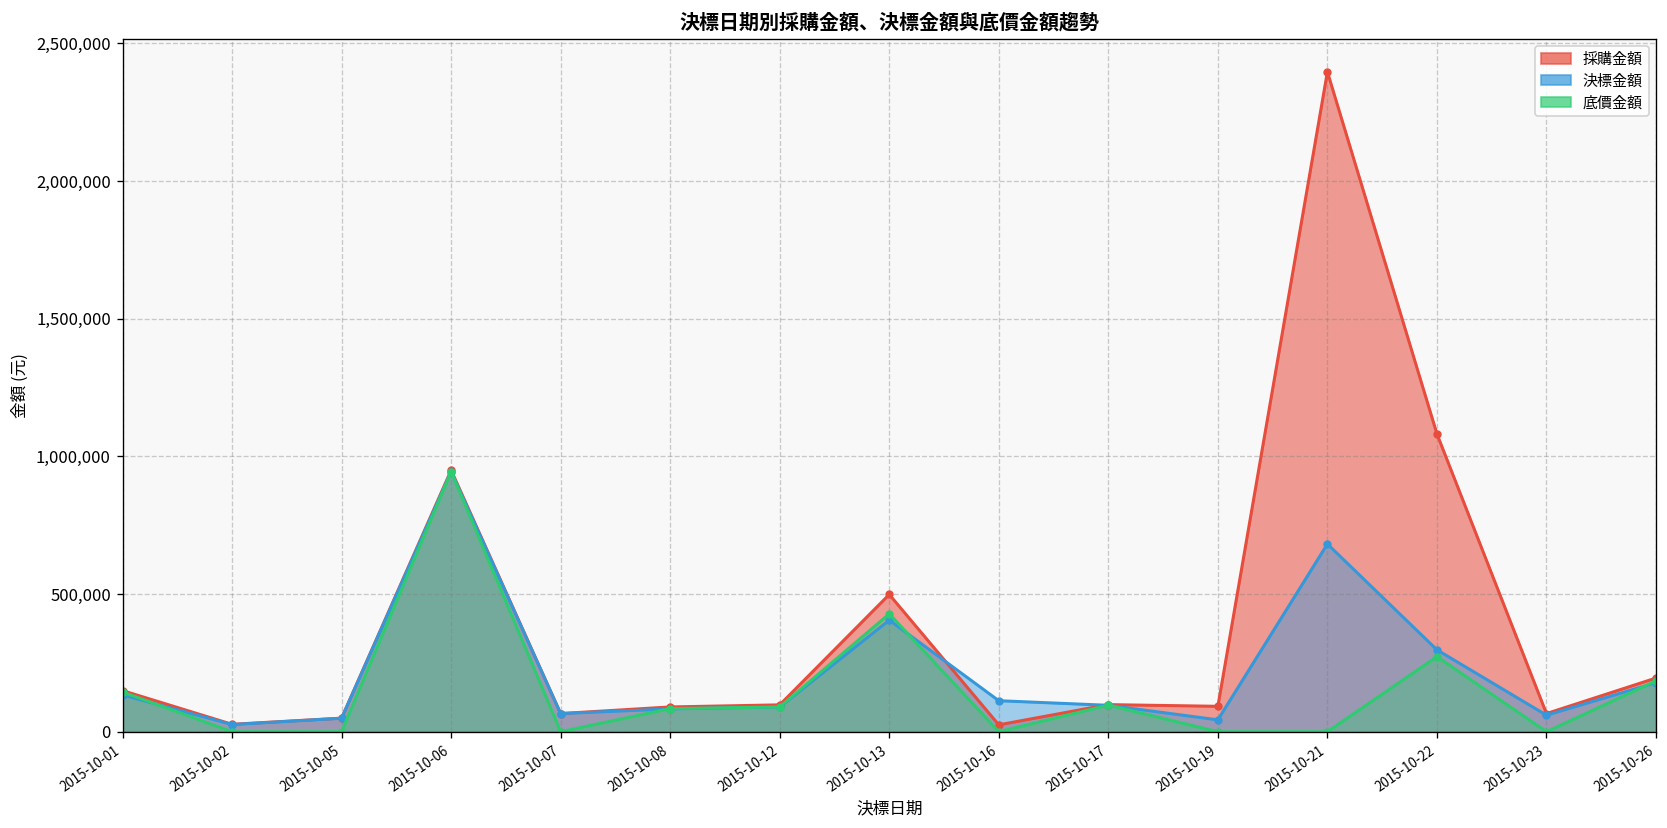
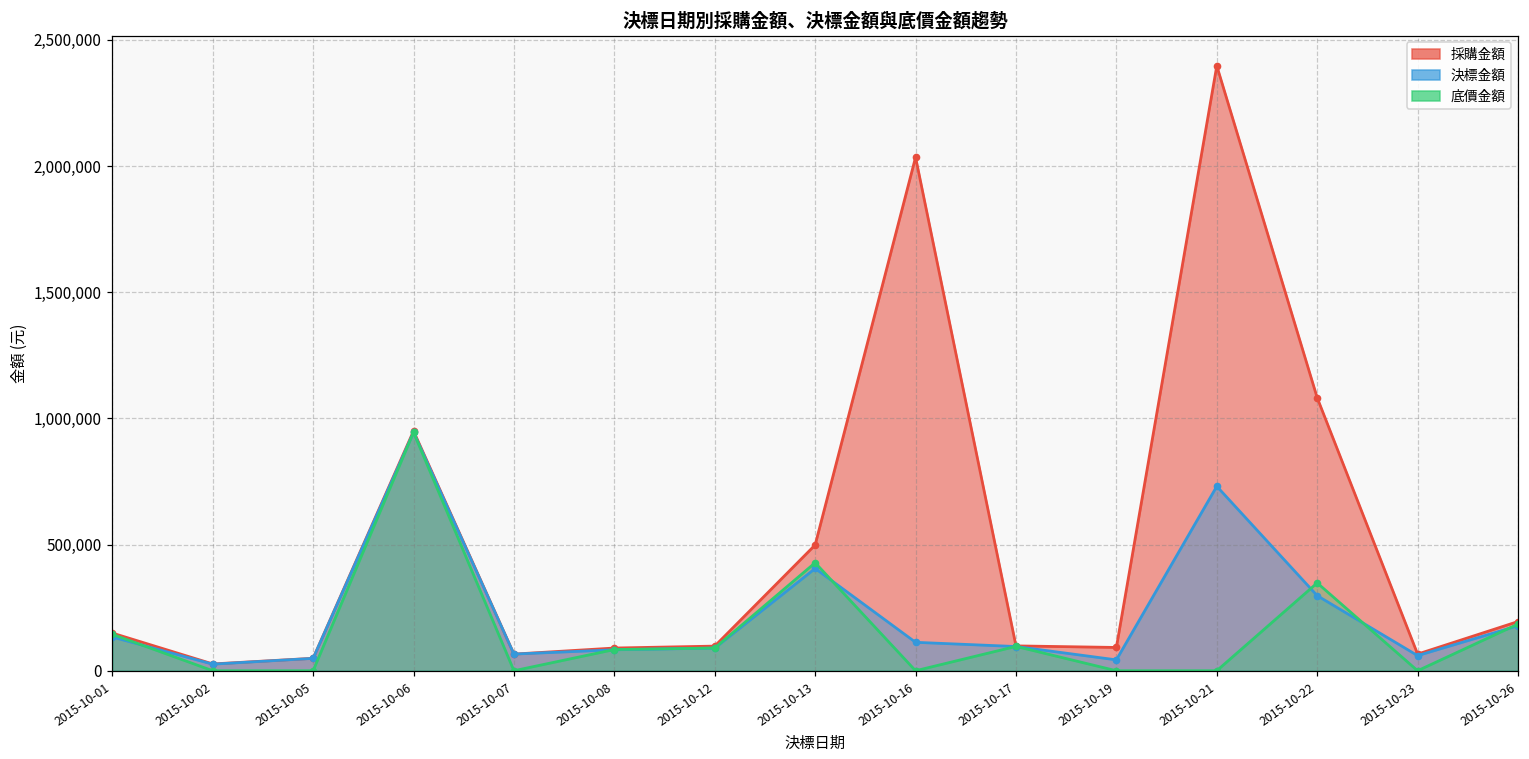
採購金額, 2015-10-16: 30,000 -> 2,030,000
決標金額, 2015-10-21: 680,000 -> 730,000
底價金額, 2015-10-22: 270,000 -> 350,000
